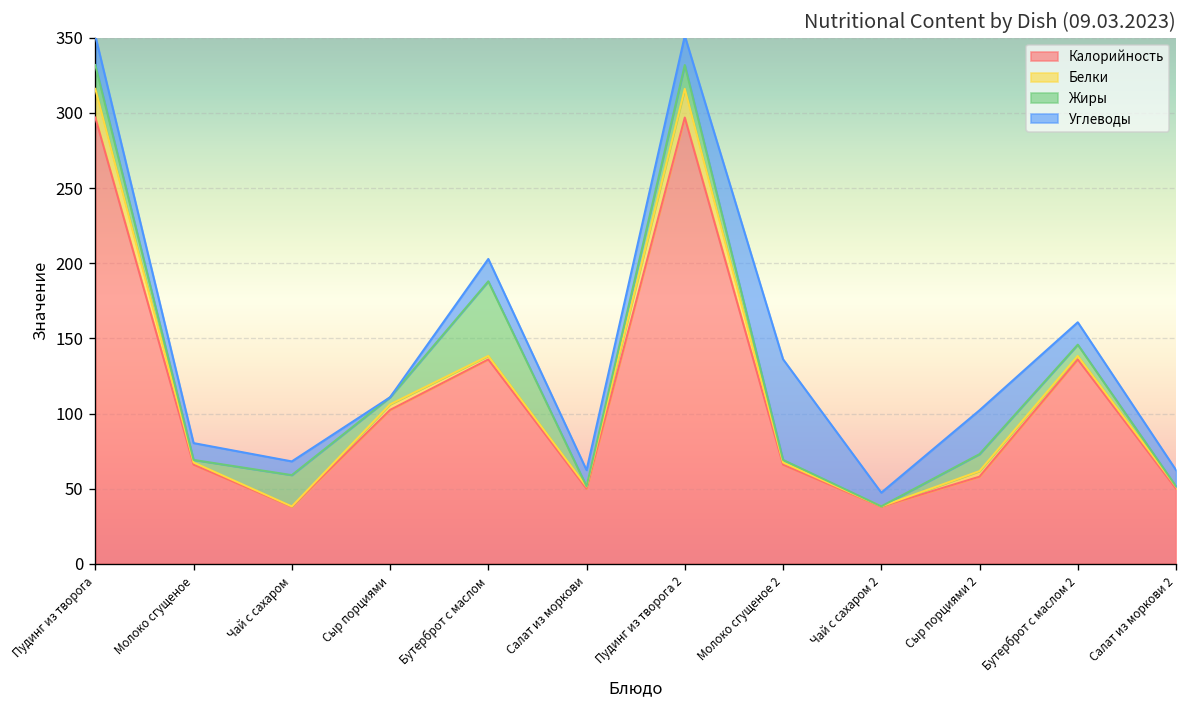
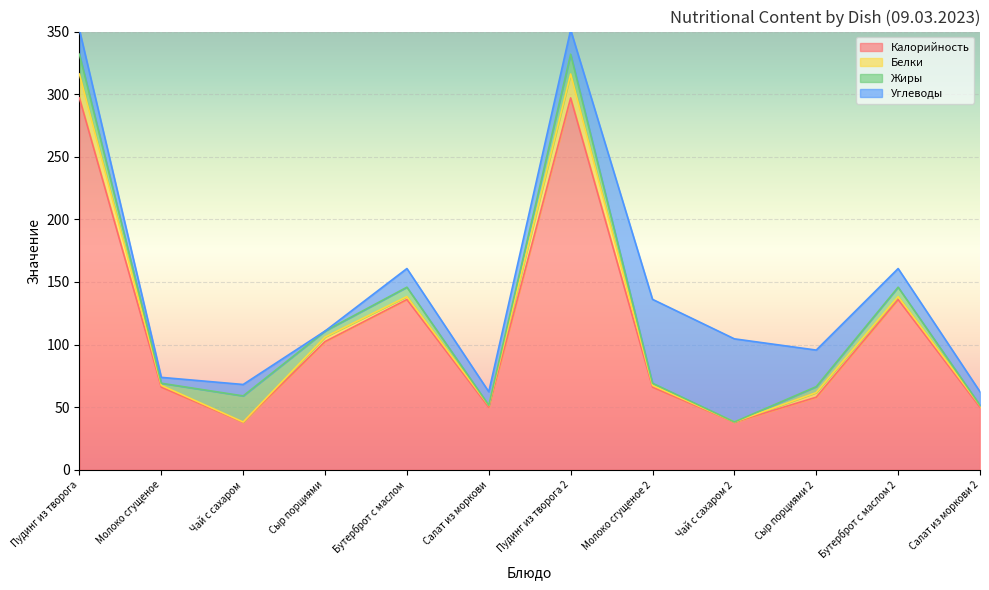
Углеводы, Молоко сгущеное: 11 -> 5
Жиры, Бутерброт с маслом: 50 -> 7
Углеводы, Чай с сахаром 2: 9 -> 66
Жиры, Сыр порциями 2: 11 -> 5
